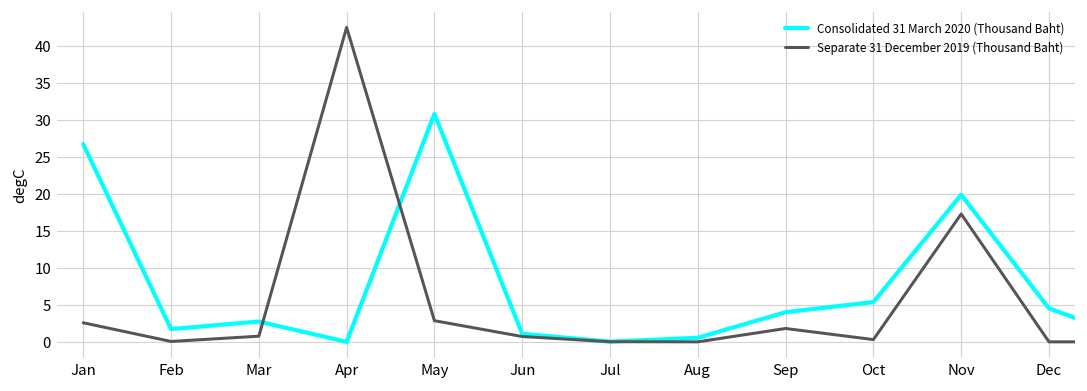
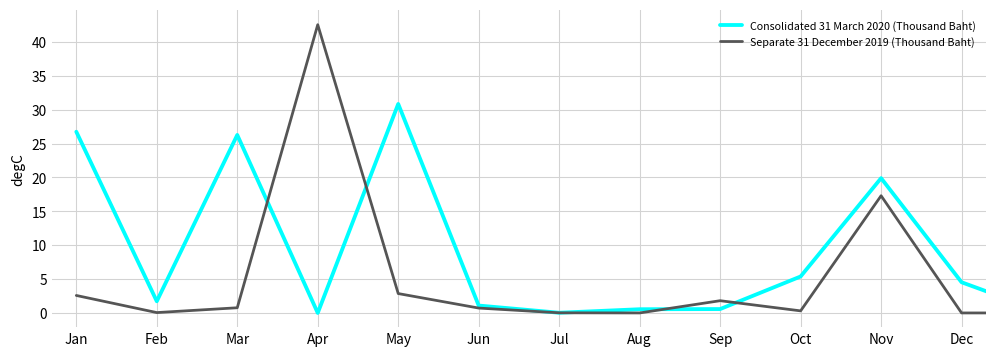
Consolidated 31 March 2020 (Thousand Baht), Mar: 3 -> 26
Consolidated 31 March 2020 (Thousand Baht), Sep: 4 -> 1
